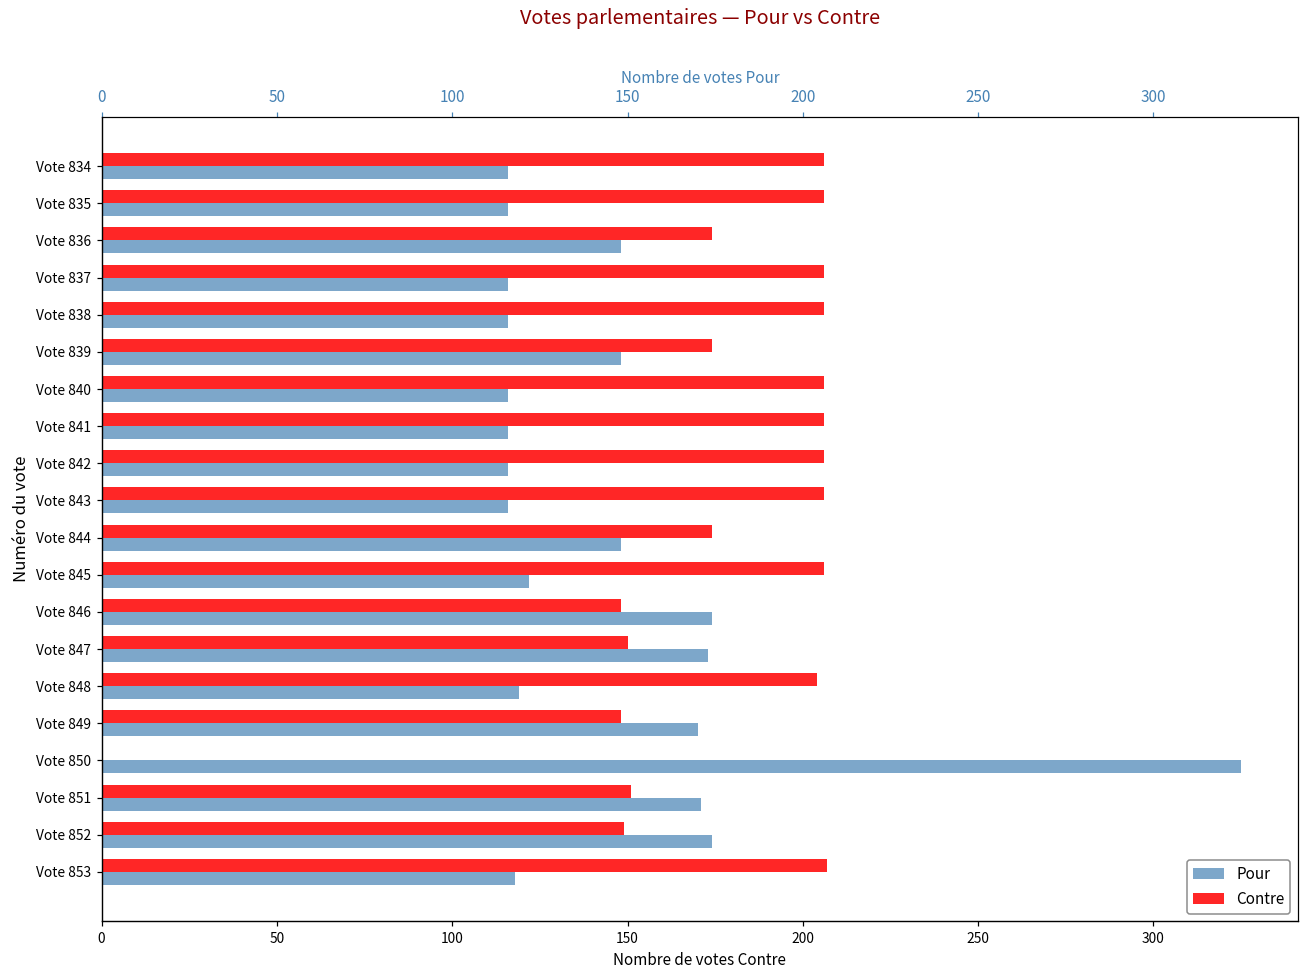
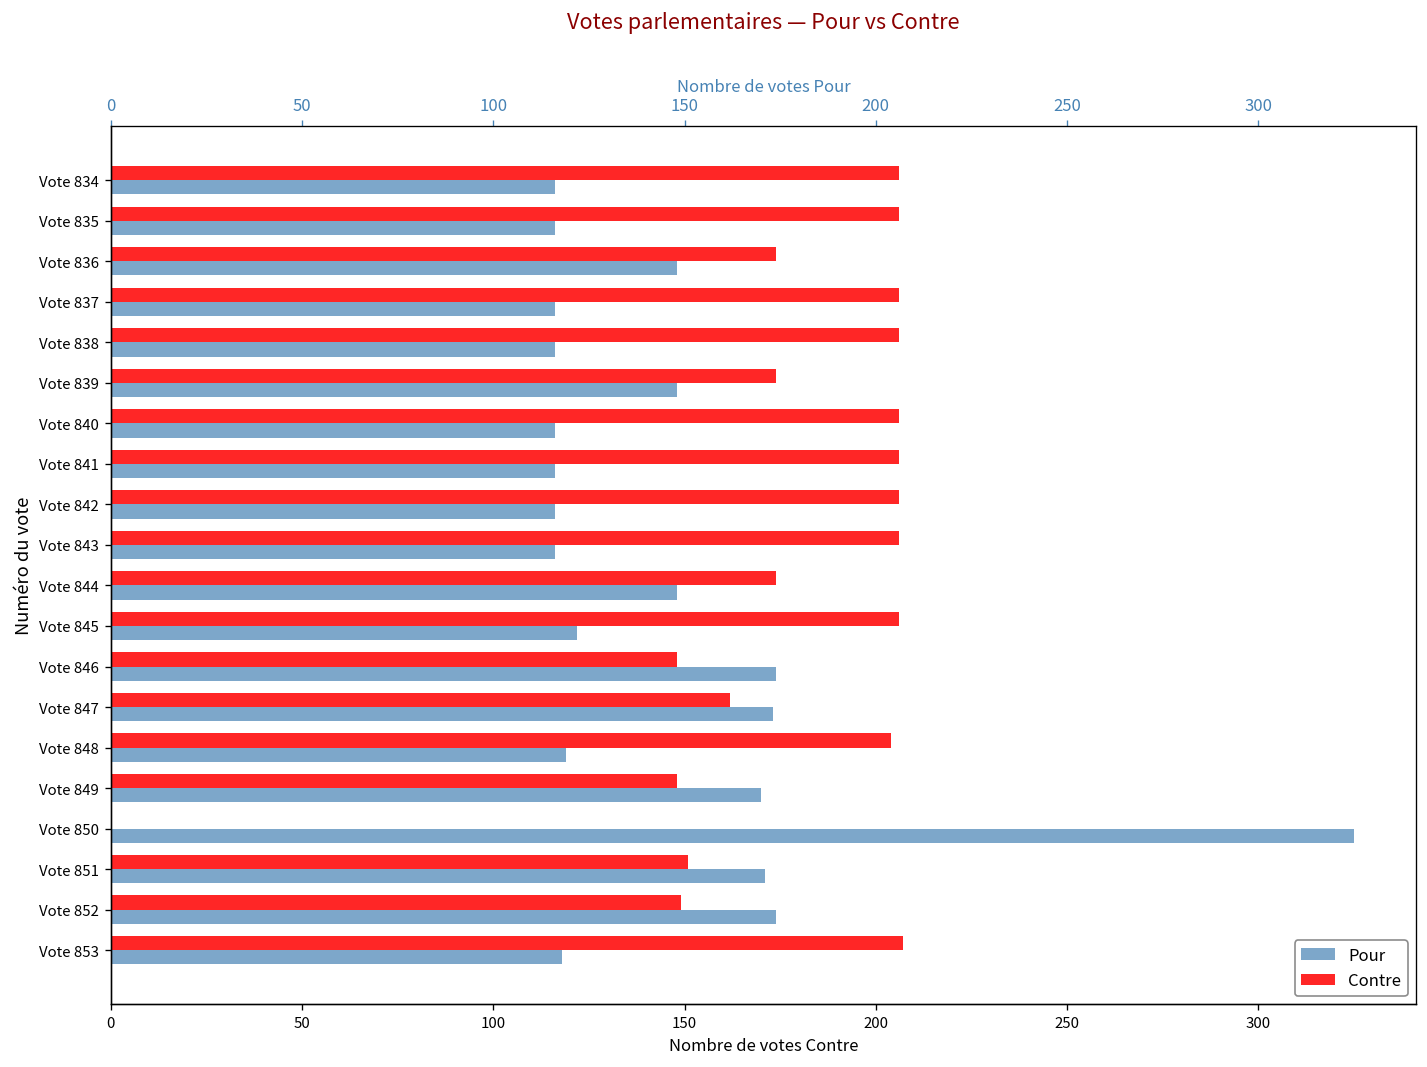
Contre, Vote 847: 150 -> 162
